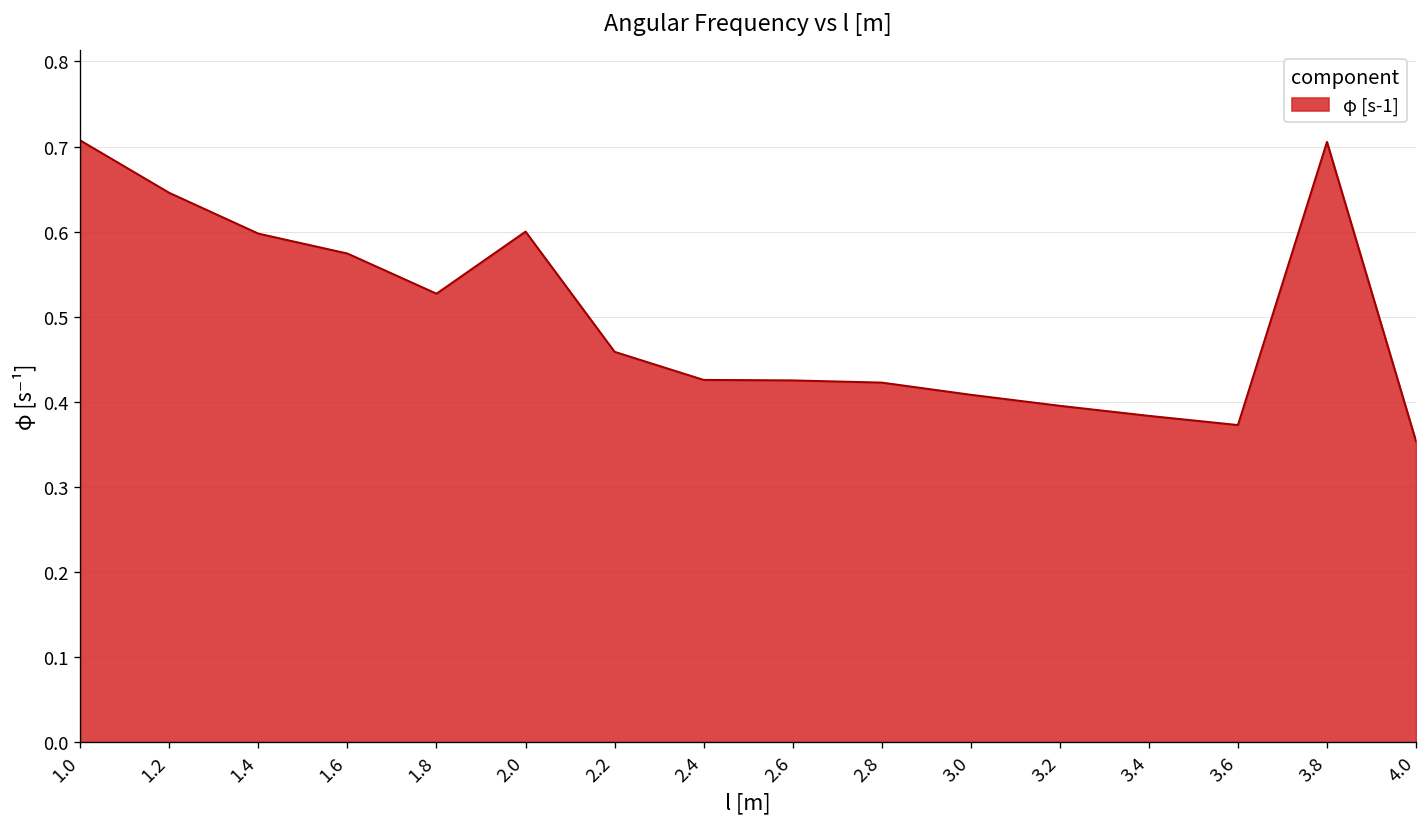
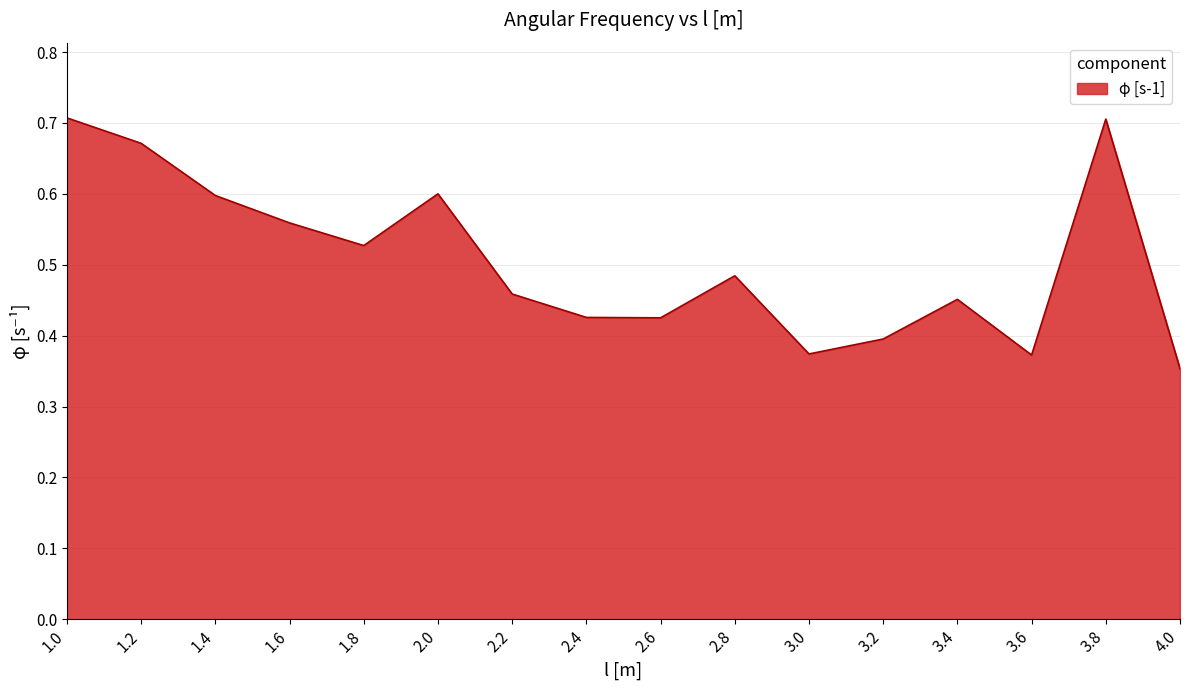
1.2: 0.65 -> 0.67
1.6: 0.57 -> 0.56
2.8: 0.42 -> 0.48
3.0: 0.41 -> 0.37
3.4: 0.38 -> 0.45
